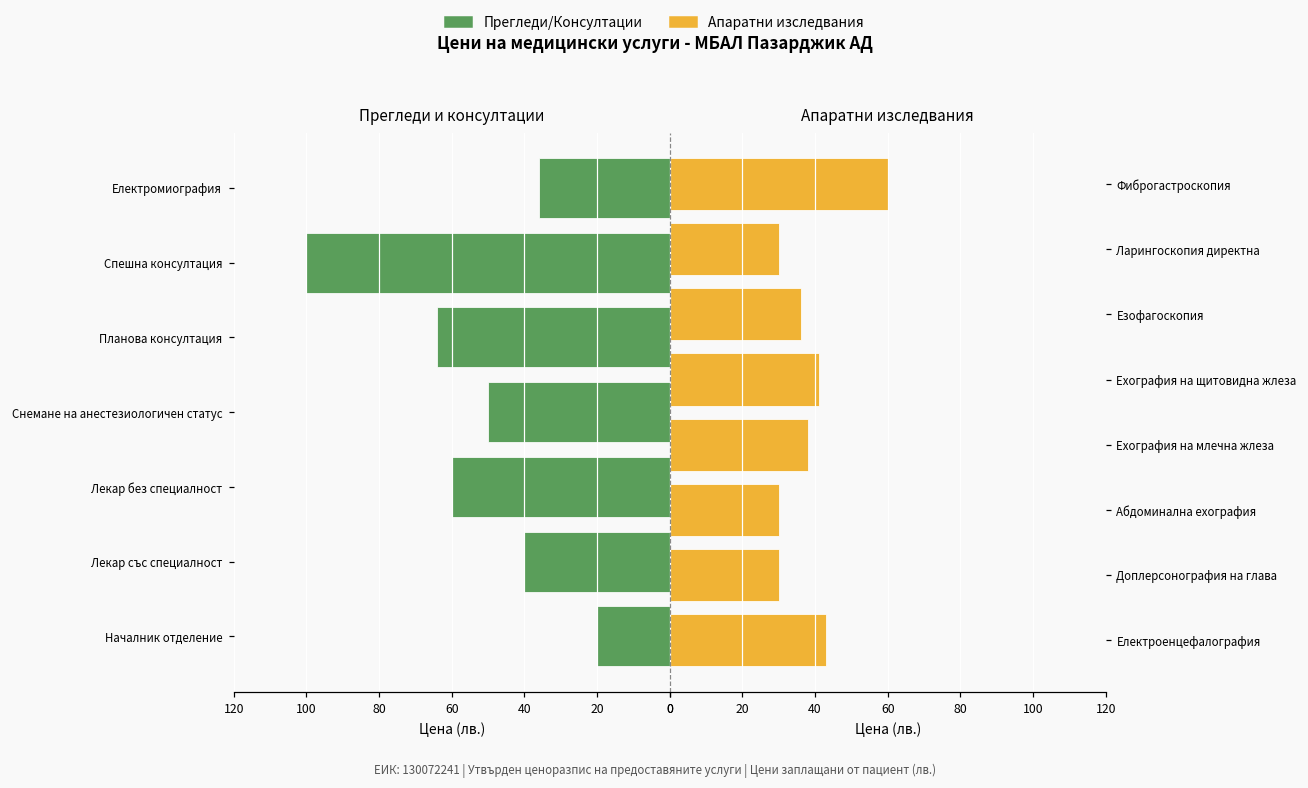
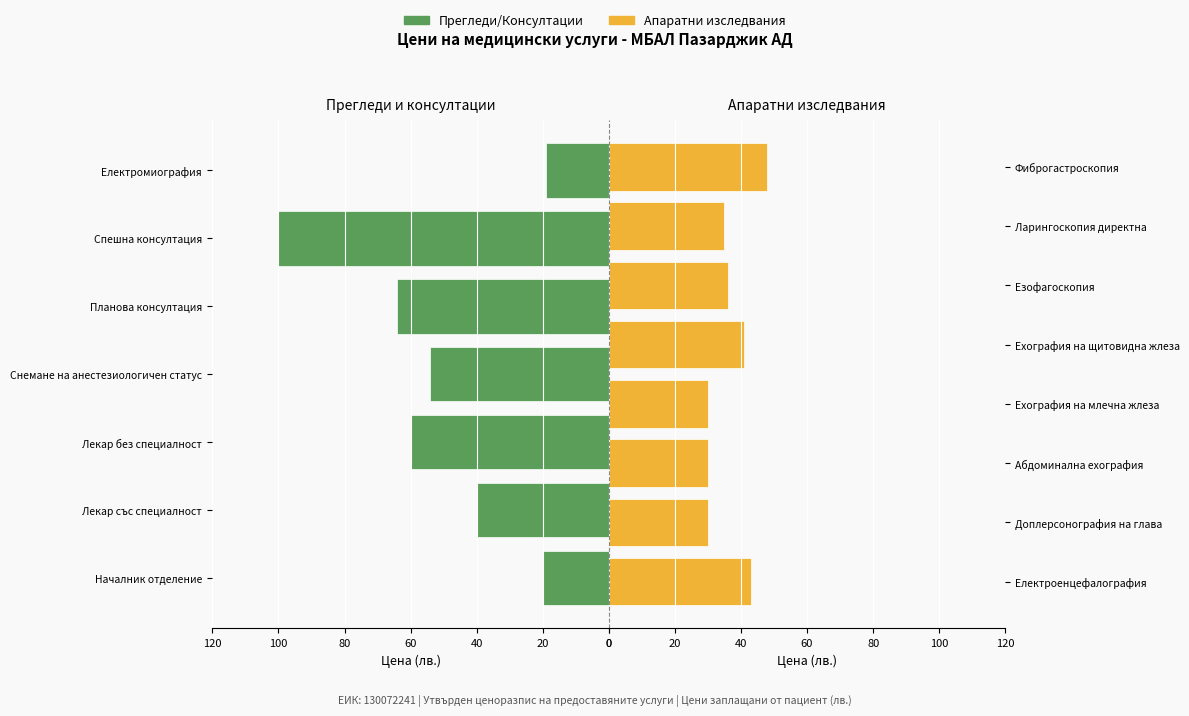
Прегледи и консултации, Електромиография: 36 -> 19
Прегледи и консултации, Снемане на анестезиологичен статус: 50 -> 54
Апаратни изследвания, Фиброгастроскопия: 60 -> 48
Апаратни изследвания, Ларингоскопия директна: 30 -> 35
Апаратни изследвания, Ехография на млечна жлеза: 38 -> 30
